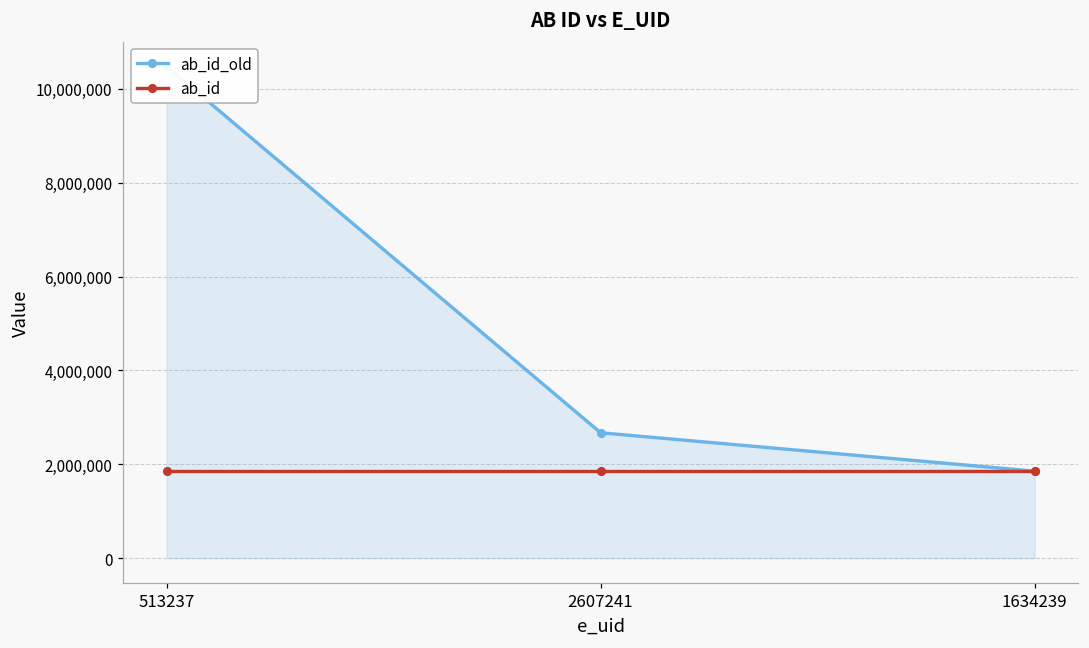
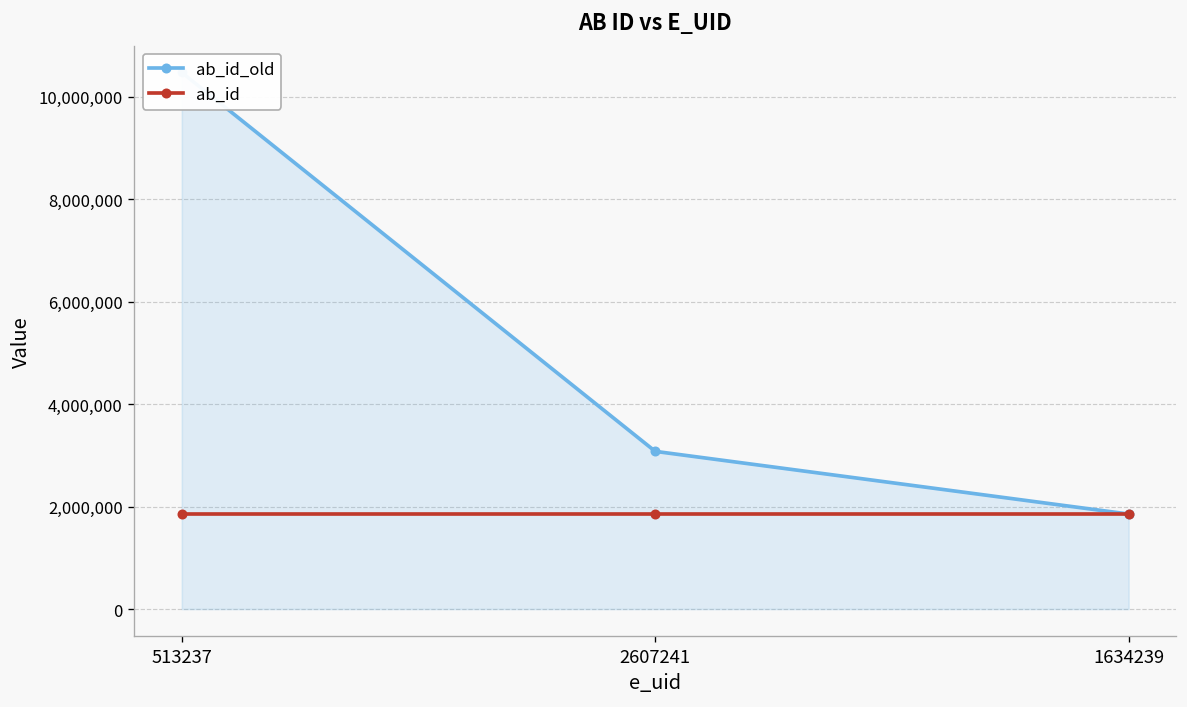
ab_id_old, 2607241: 2,700,000 -> 3,100,000
